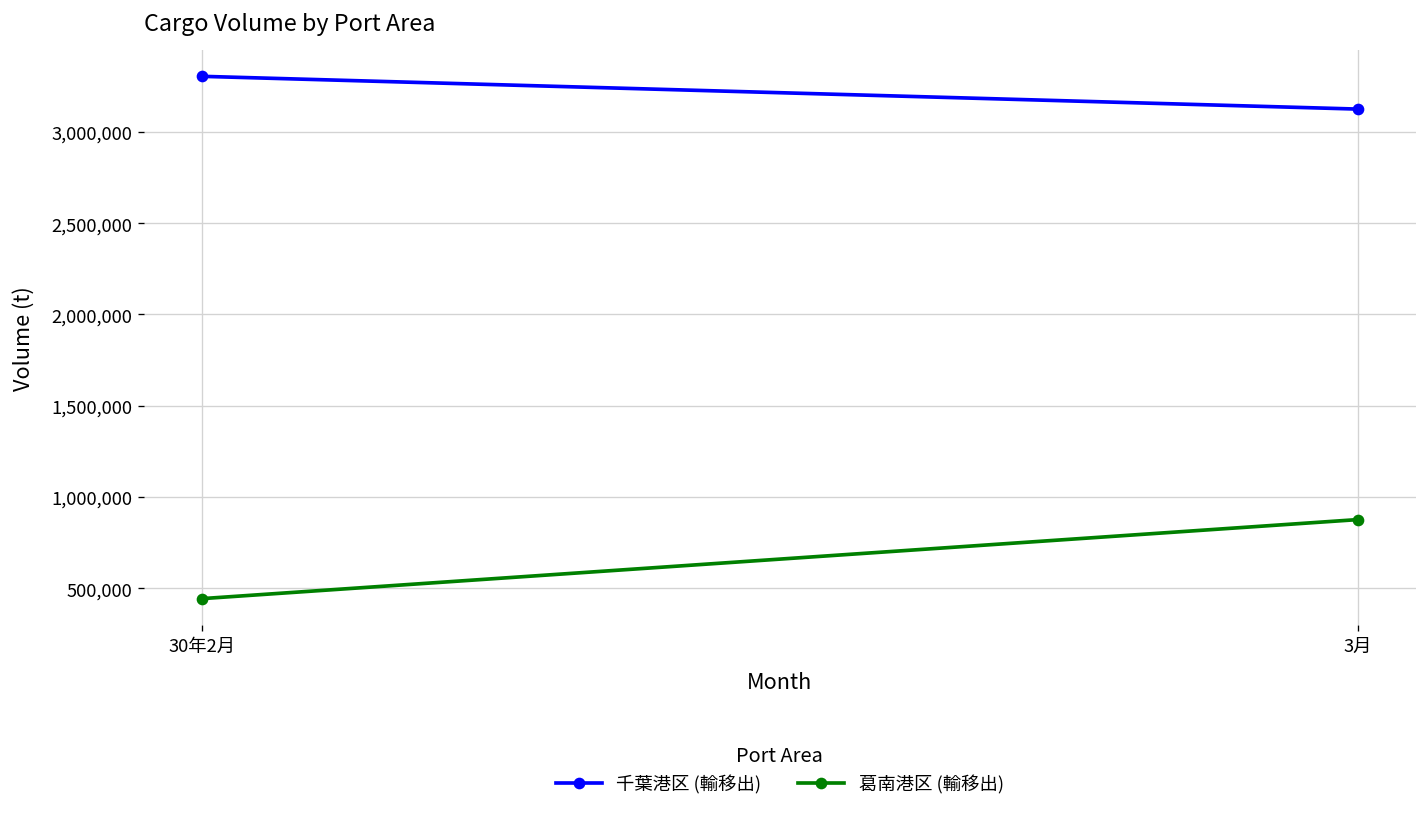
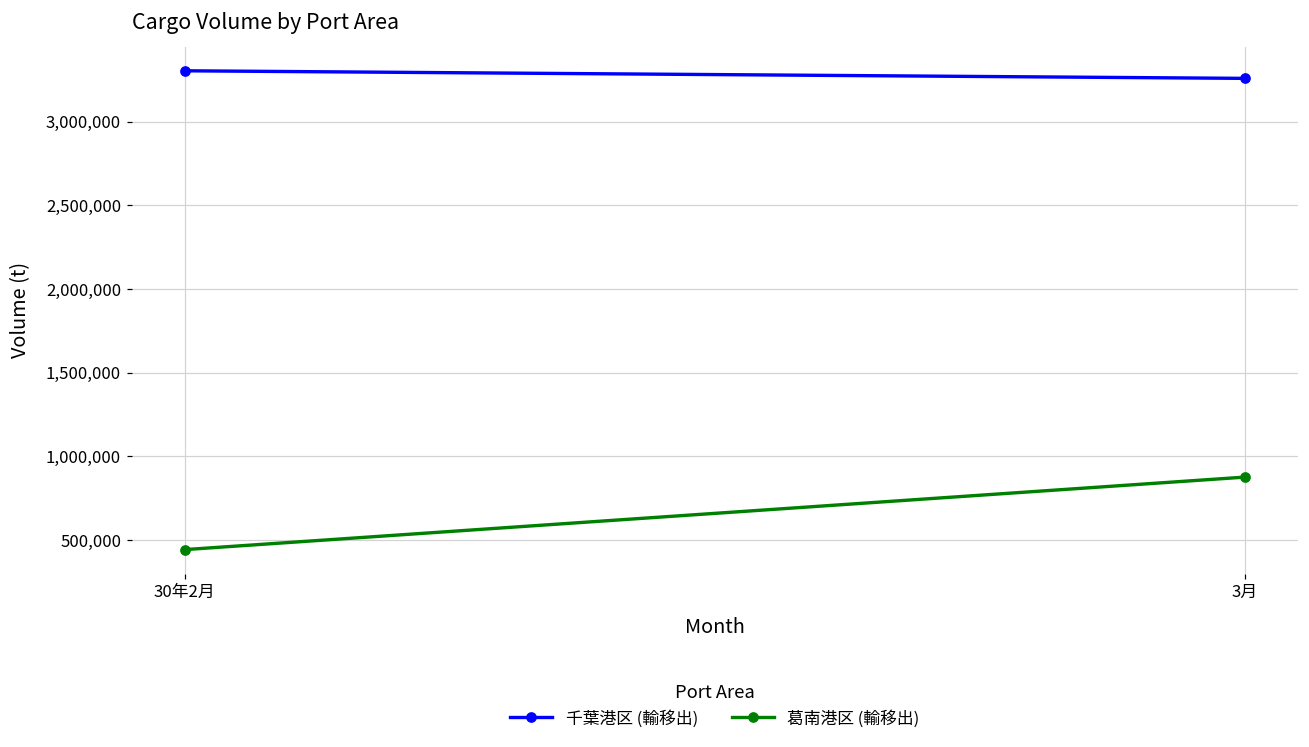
千葉港区 (輸移出), 3月: 3,130,000 -> 3,260,000
